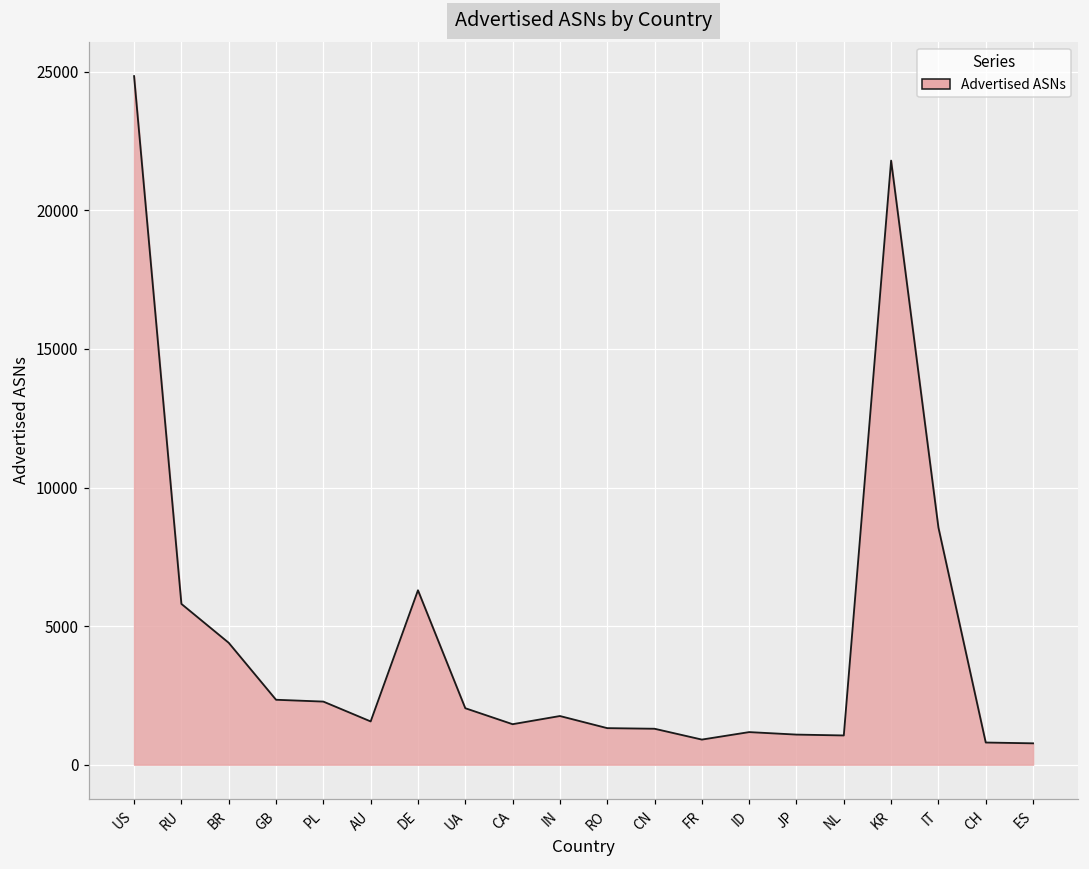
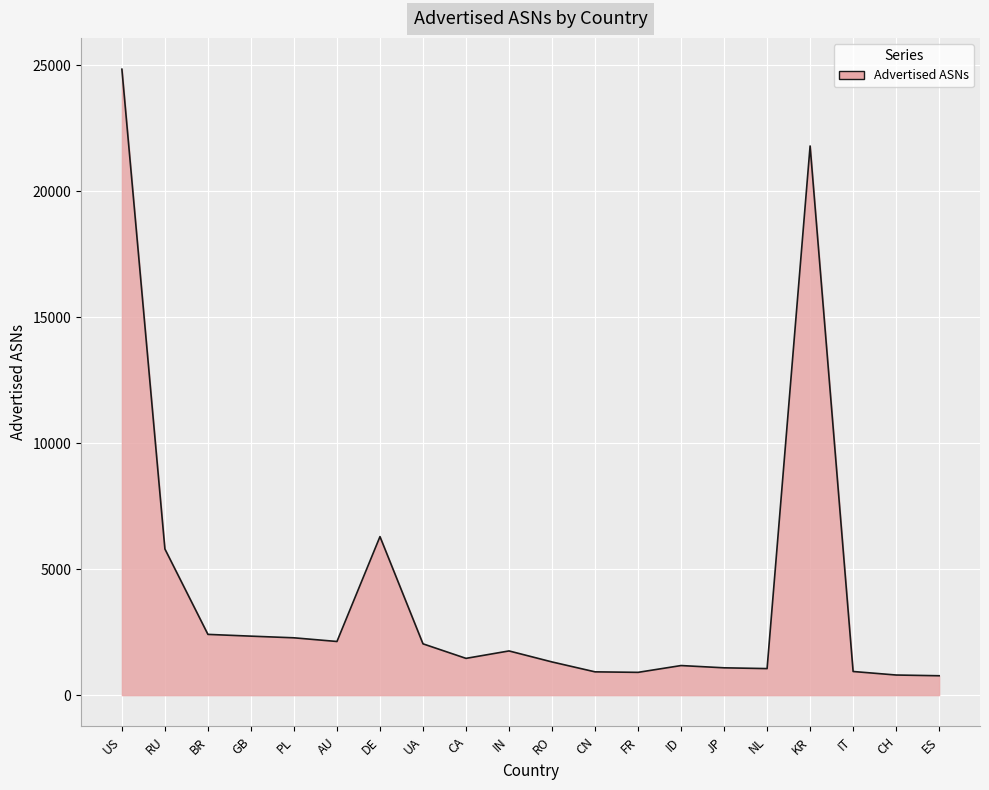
BR: 4400 -> 2400
AU: 1600 -> 2100
CN: 1300 -> 900
IT: 8600 -> 900
